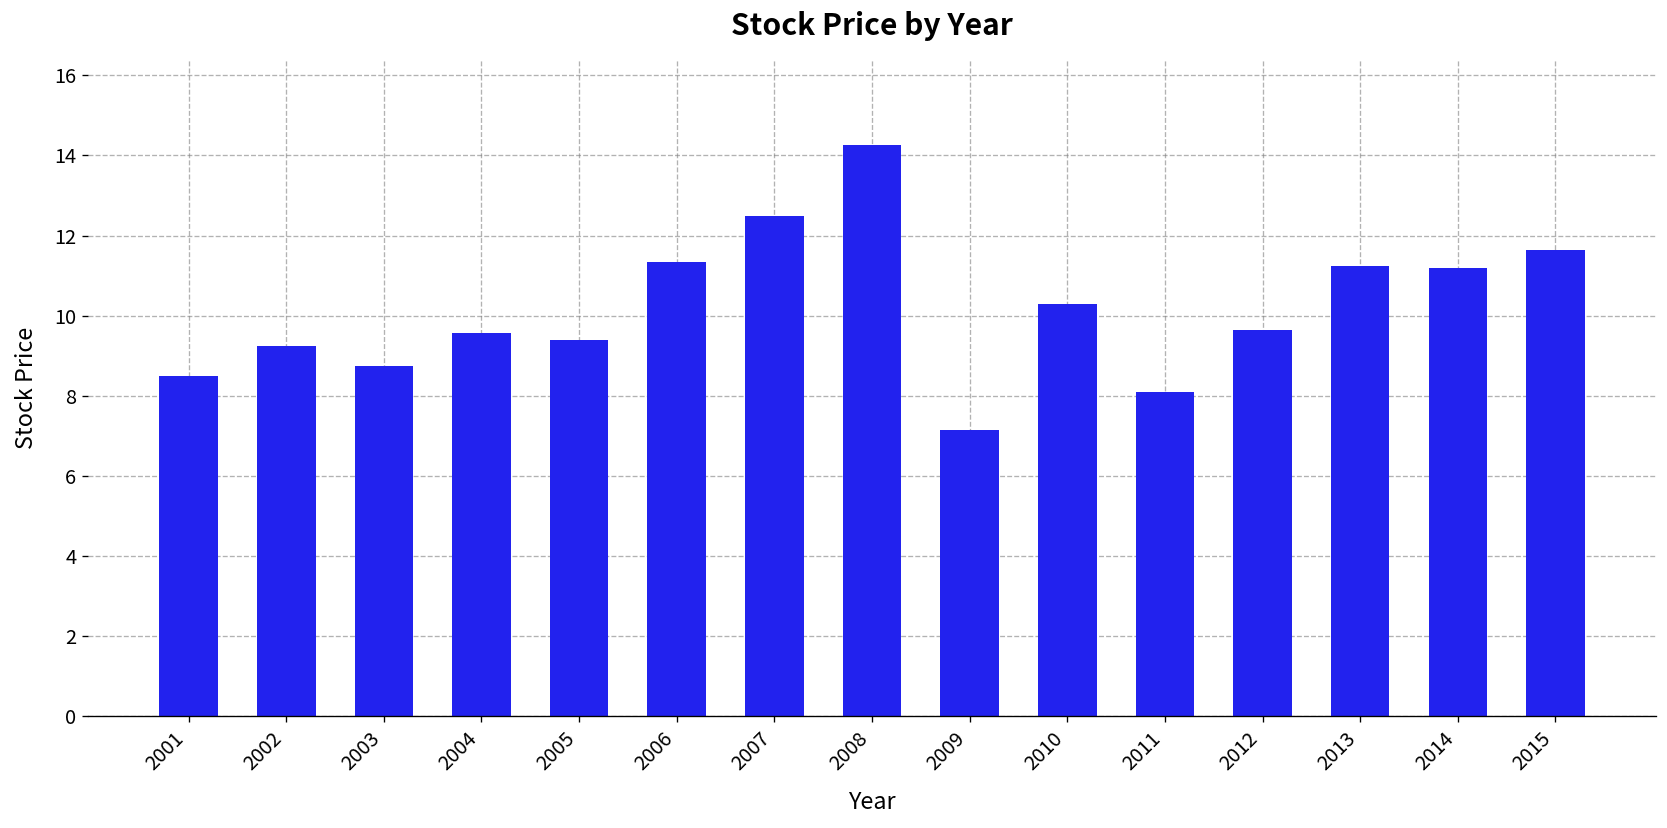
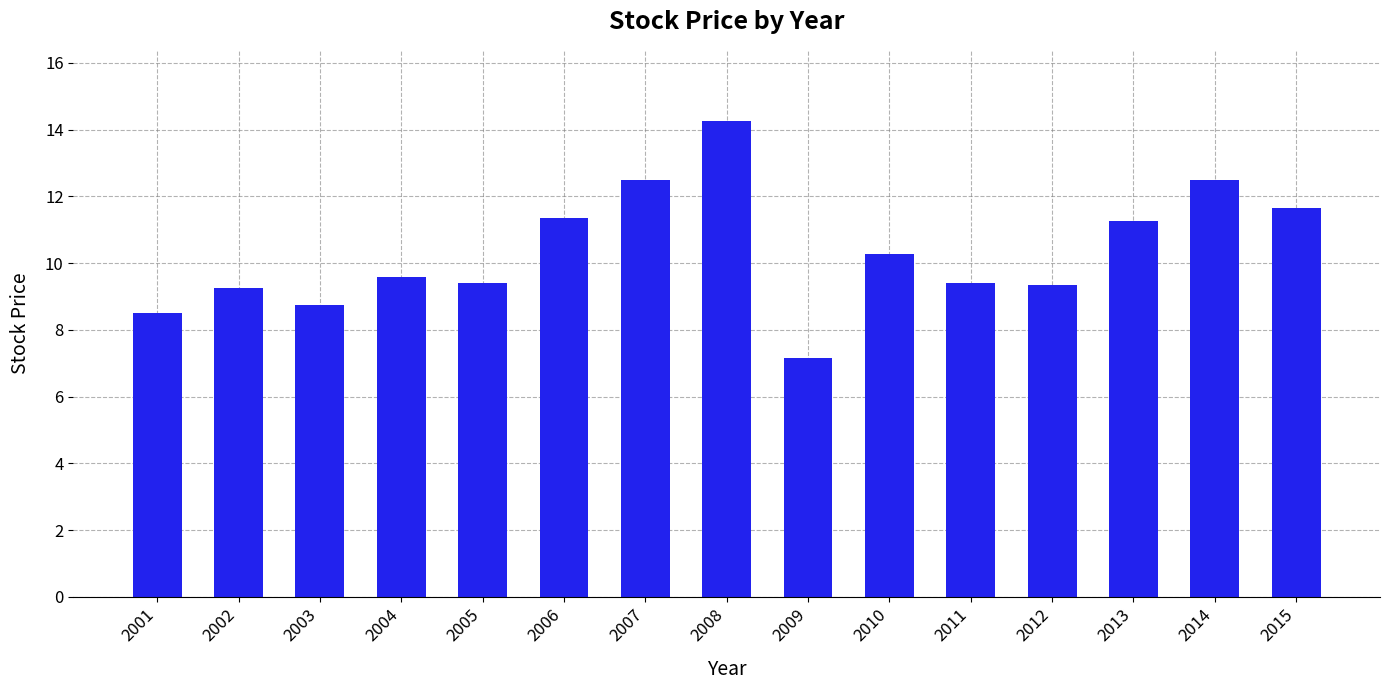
2011: 8.1 -> 9.4
2012: 9.7 -> 9.3
2014: 11.2 -> 12.5
